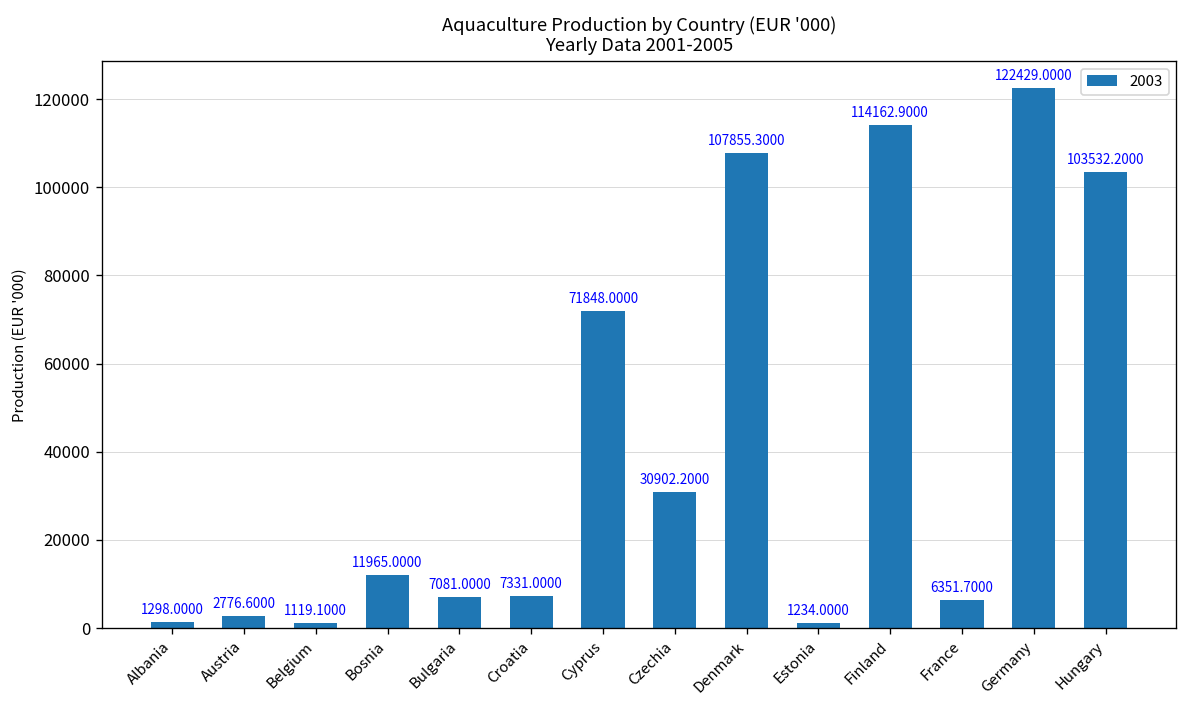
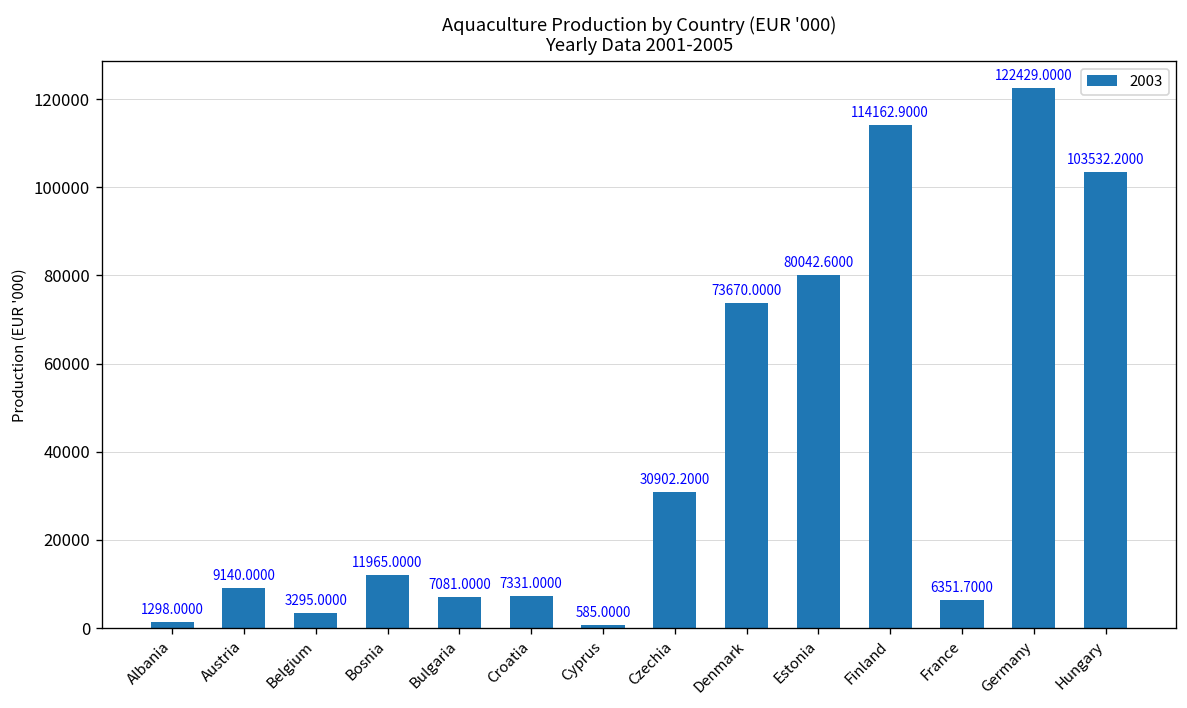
Austria: 2776.6000 -> 9140.0000
Belgium: 1119.1000 -> 3295.0000
Cyprus: 71848.0000 -> 585.0000
Denmark: 107855.3000 -> 73670.0000
Estonia: 1234.0000 -> 80042.6000
